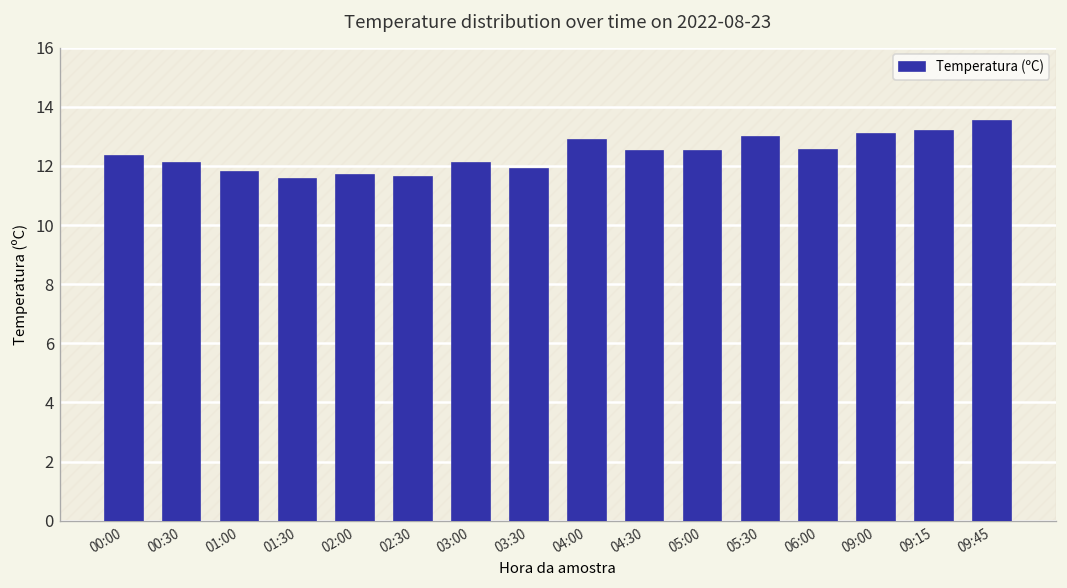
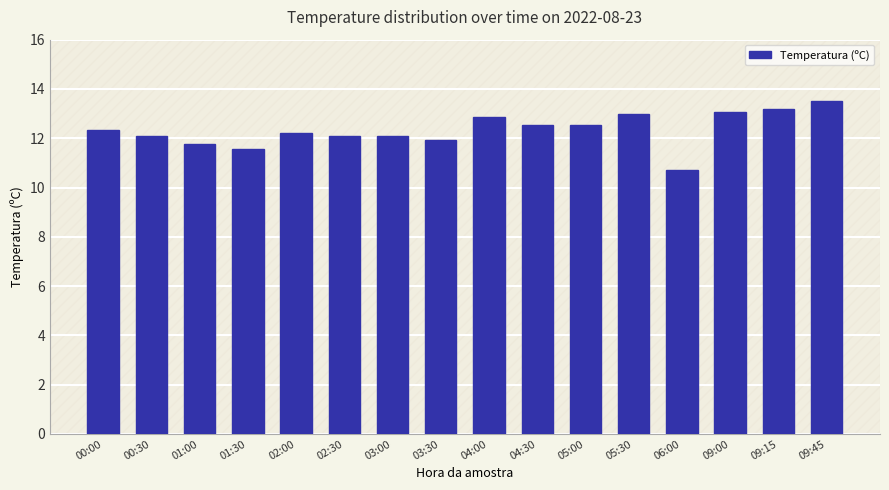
02:00: 11.7 -> 12.2
02:30: 11.6 -> 12.1
06:00: 12.5 -> 10.7
